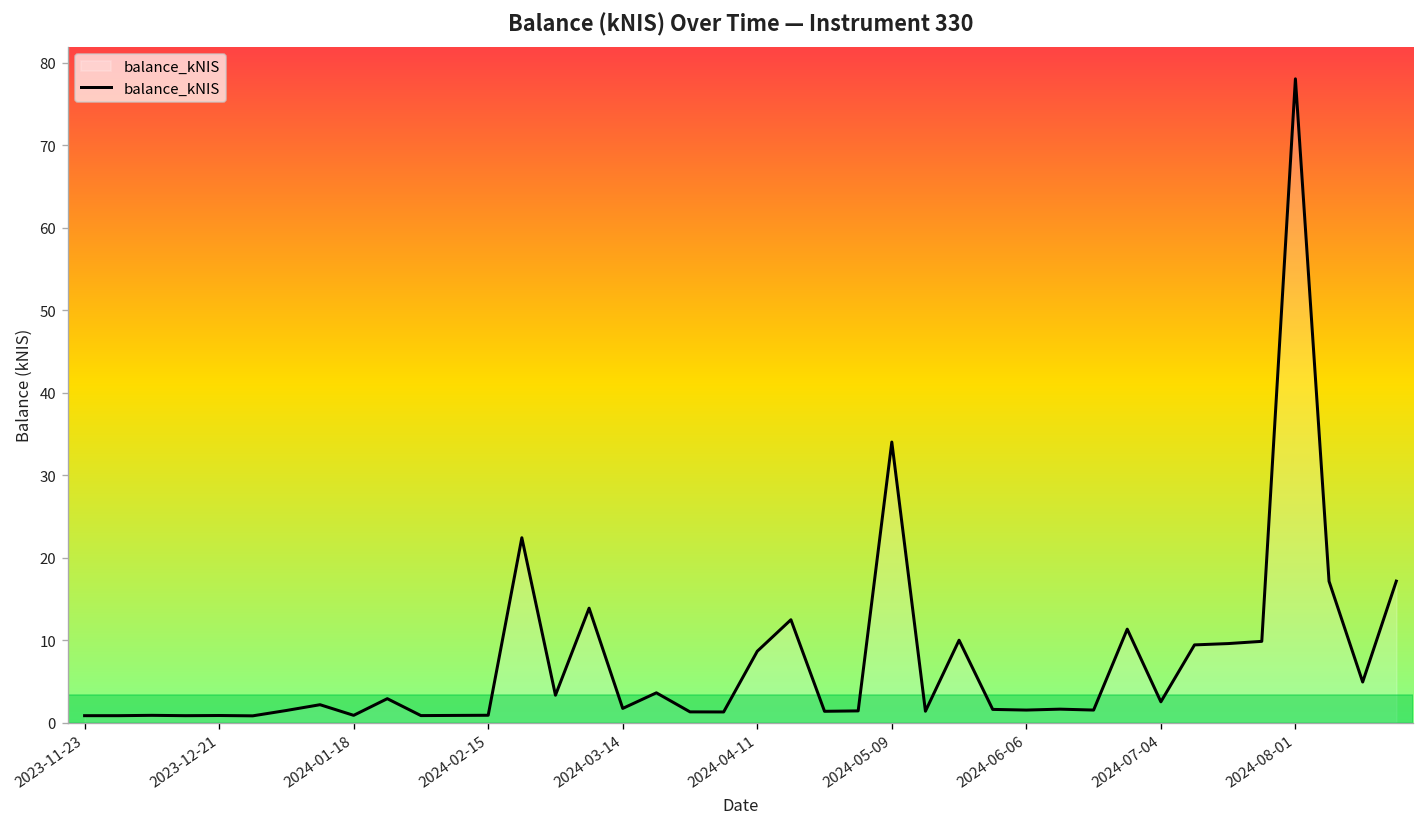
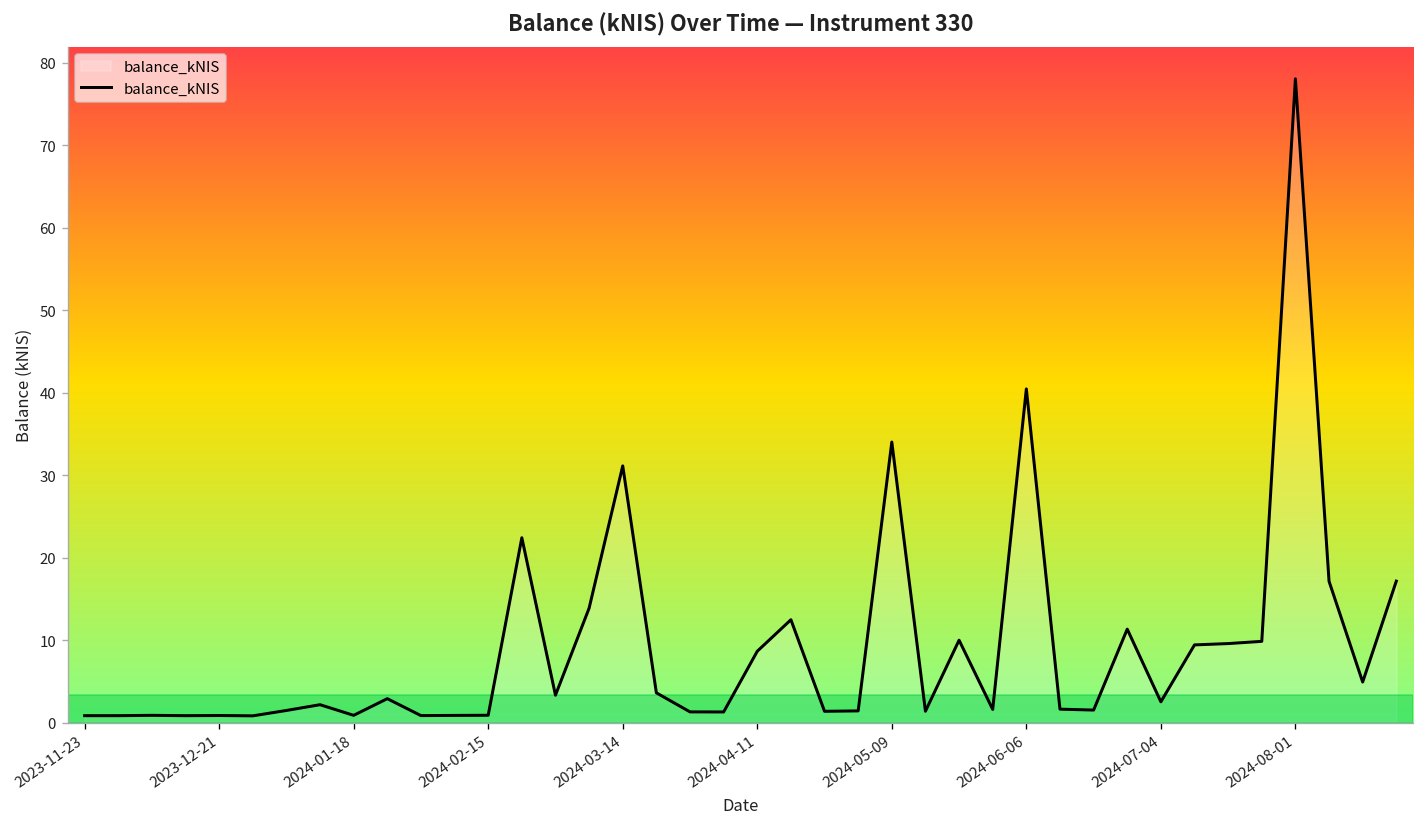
2024-03-14: 2 -> 31
2024-06-06: 2 -> 40
